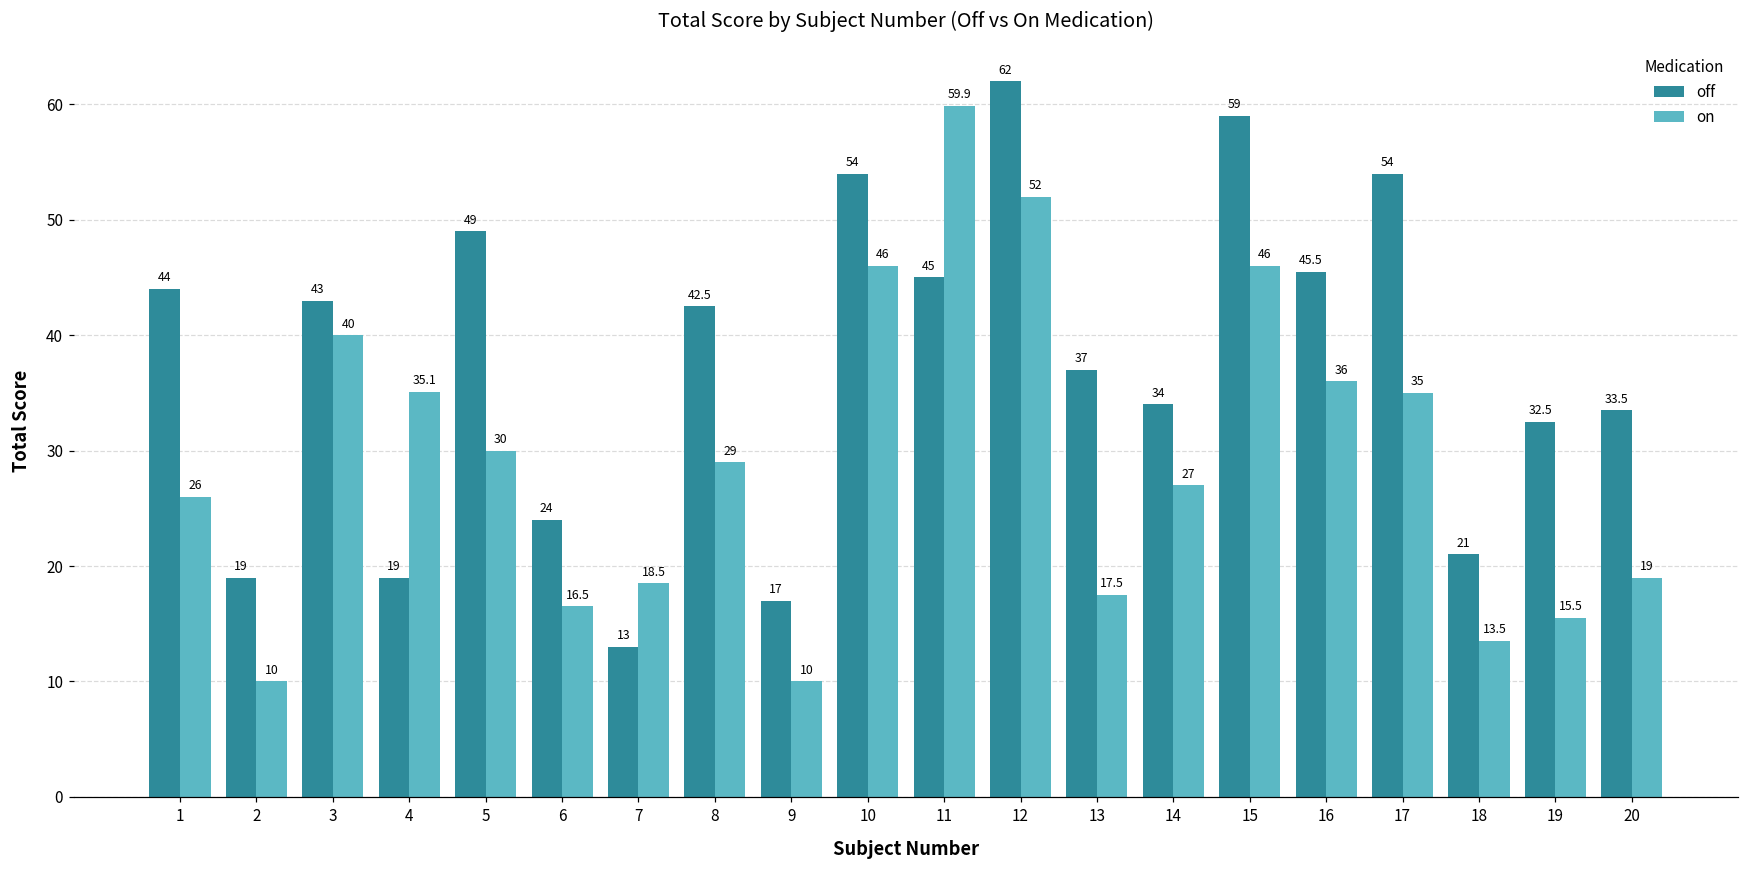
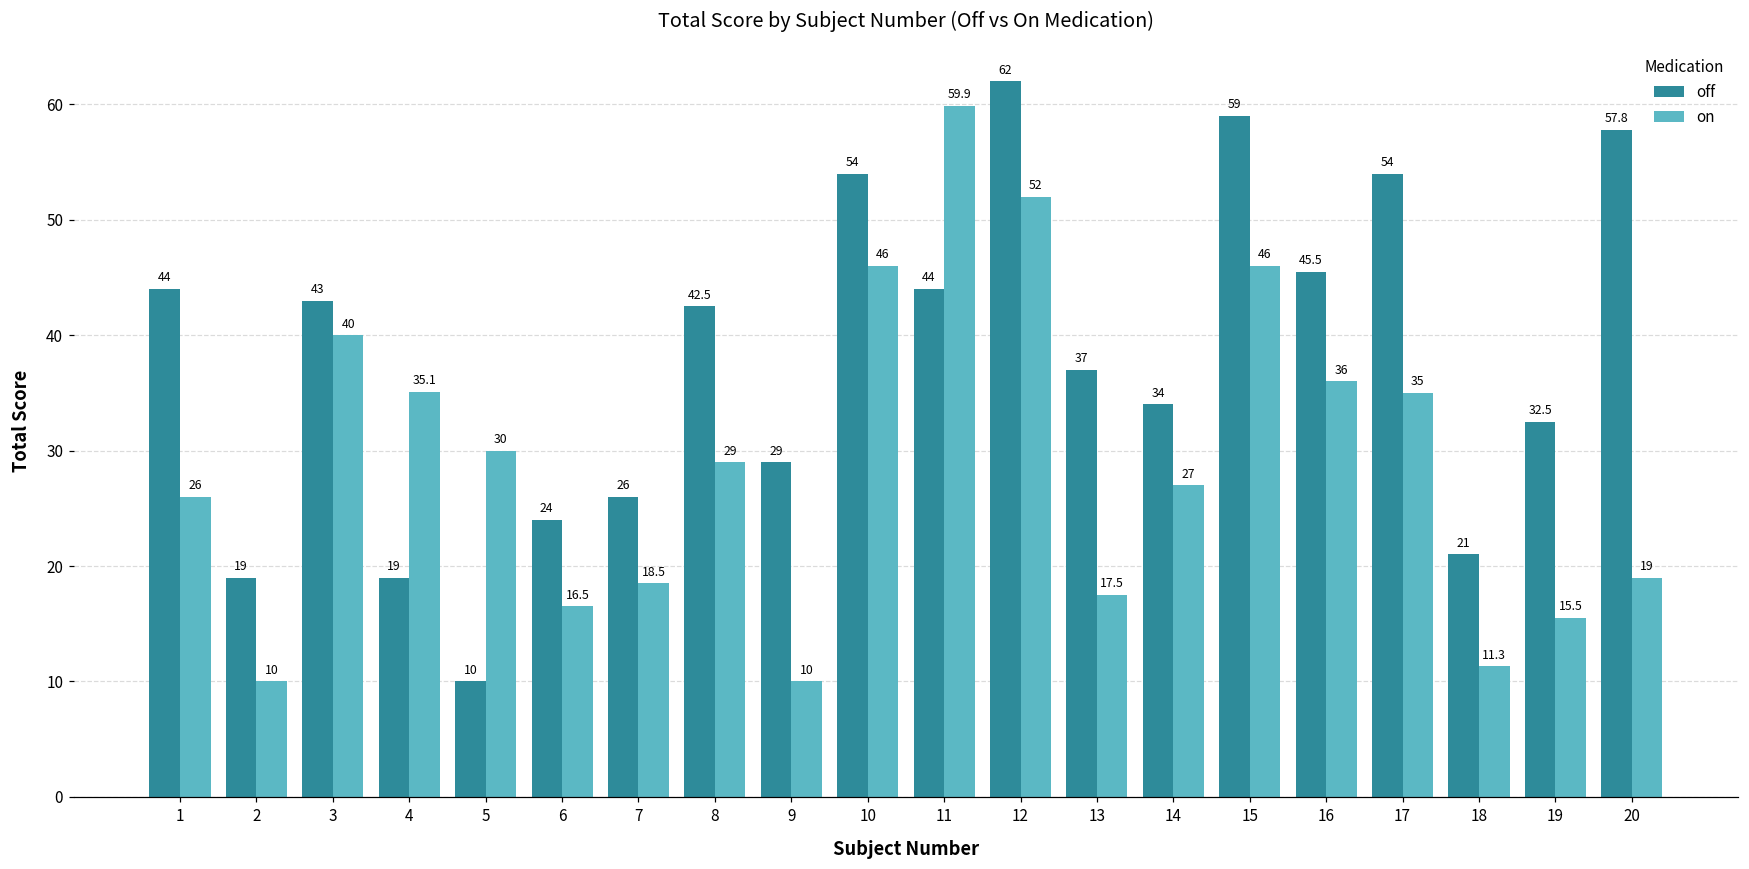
off, 5: 49 -> 10
off, 7: 13 -> 26
off, 9: 17 -> 29
off, 11: 45 -> 44
on, 18: 13.5 -> 11.3
off, 20: 33.5 -> 57.8
